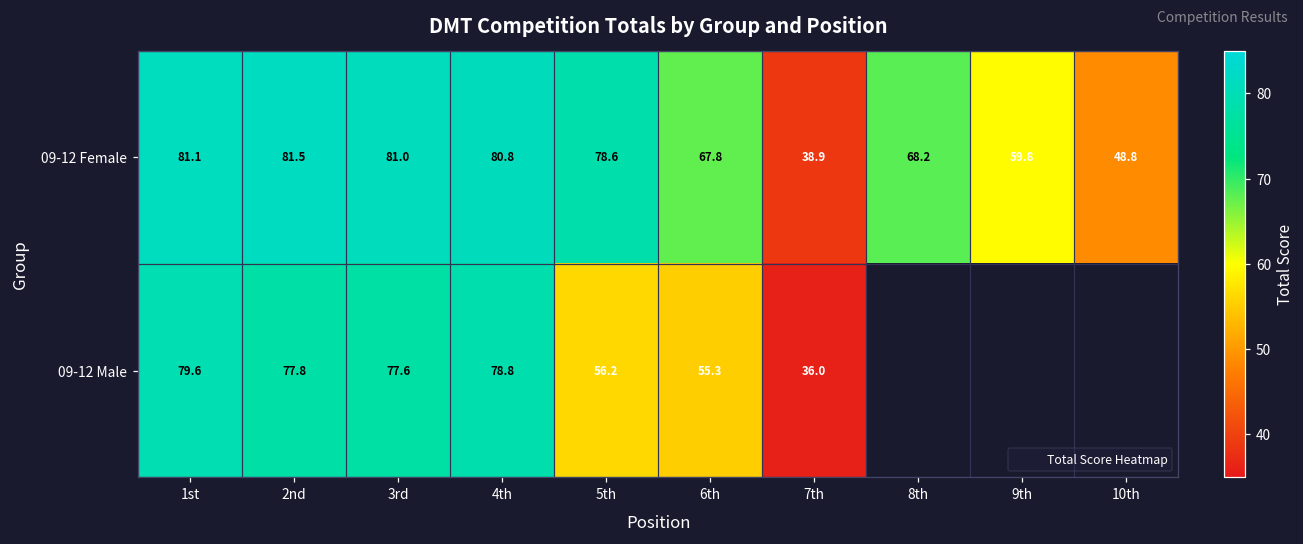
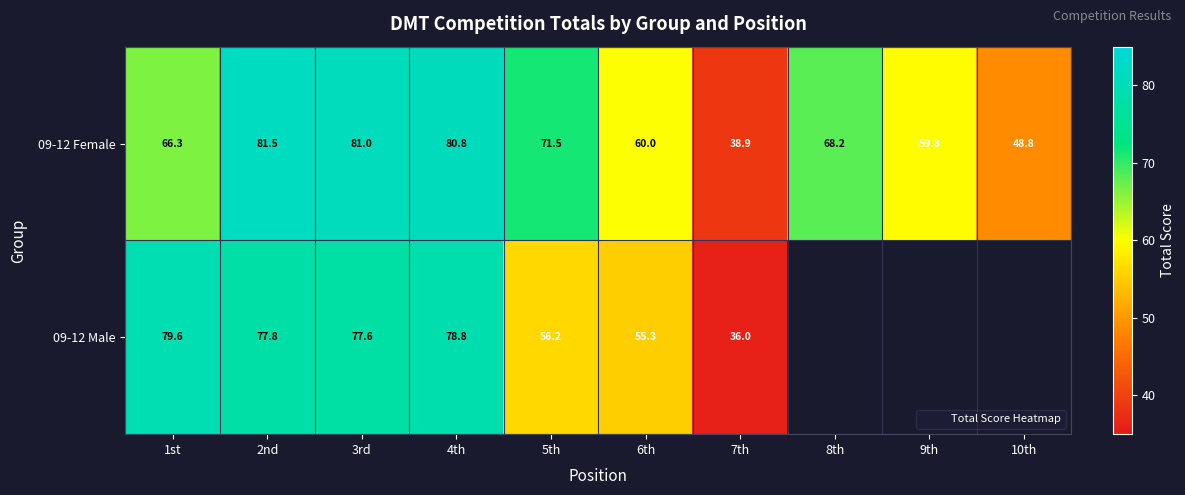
09-12 Female, 1st: 81.1 -> 66.3
09-12 Female, 5th: 78.6 -> 71.5
09-12 Female, 6th: 67.8 -> 60.0
